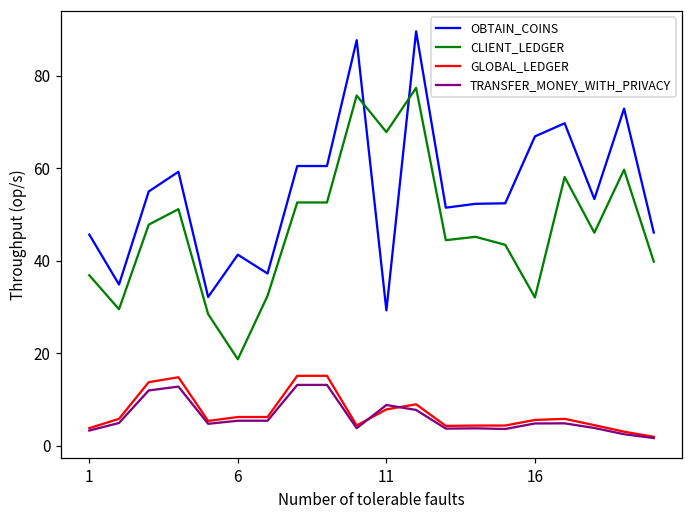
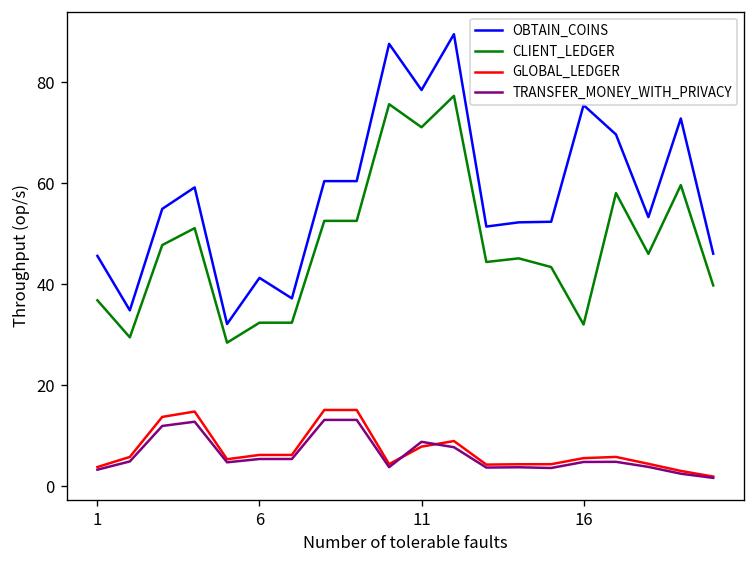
CLIENT_LEDGER, 6: 19 -> 32
OBTAIN_COINS, 11: 29 -> 79
CLIENT_LEDGER, 11: 68 -> 71
OBTAIN_COINS, 16: 67 -> 76
